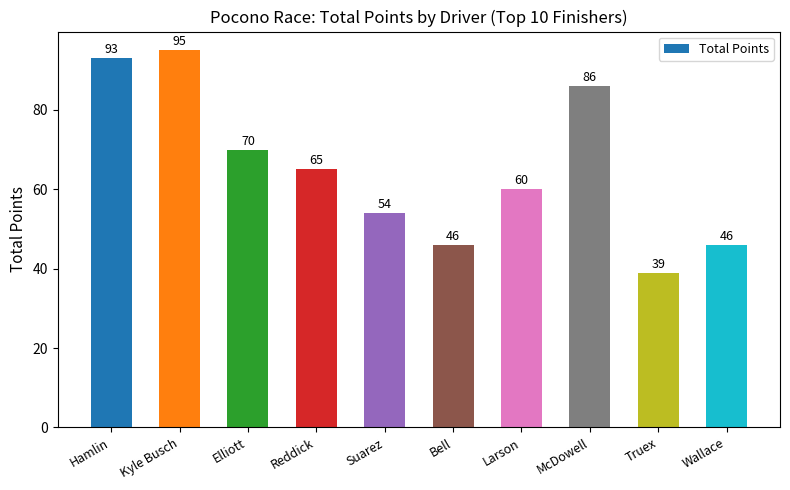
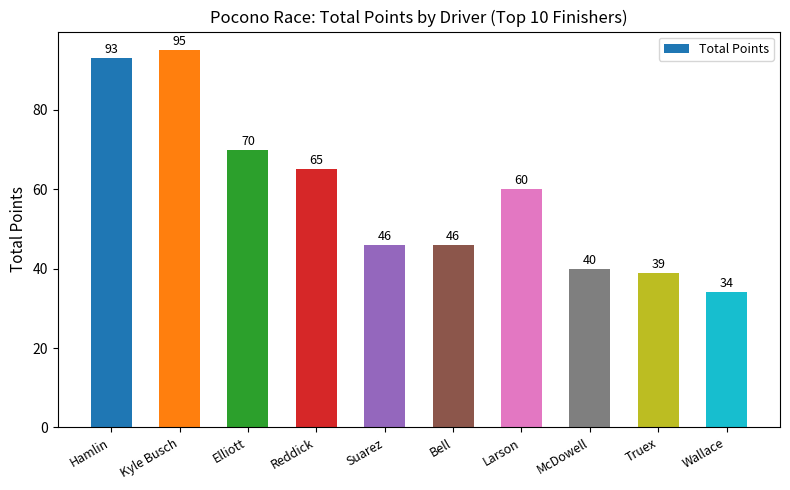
Suarez: 54 -> 46
McDowell: 86 -> 40
Wallace: 46 -> 34
